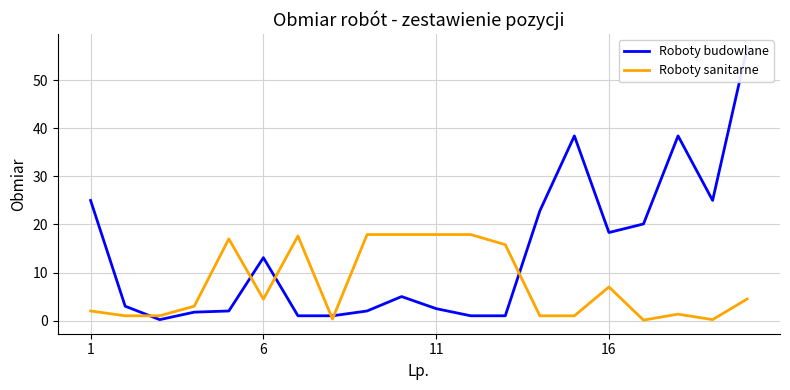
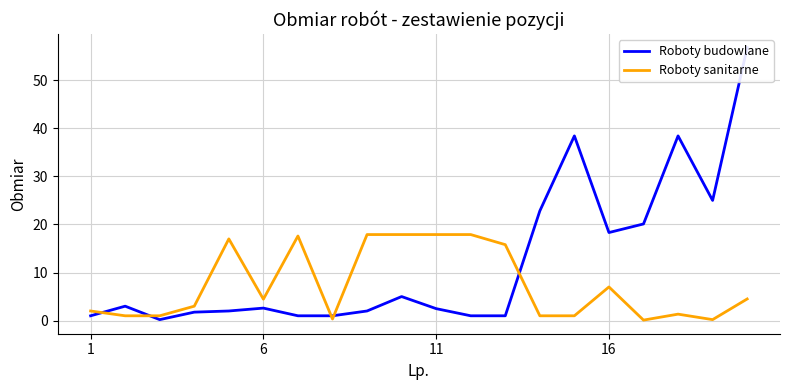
Roboty budowlane, 1: 25 -> 1
Roboty budowlane, 6: 13 -> 3
